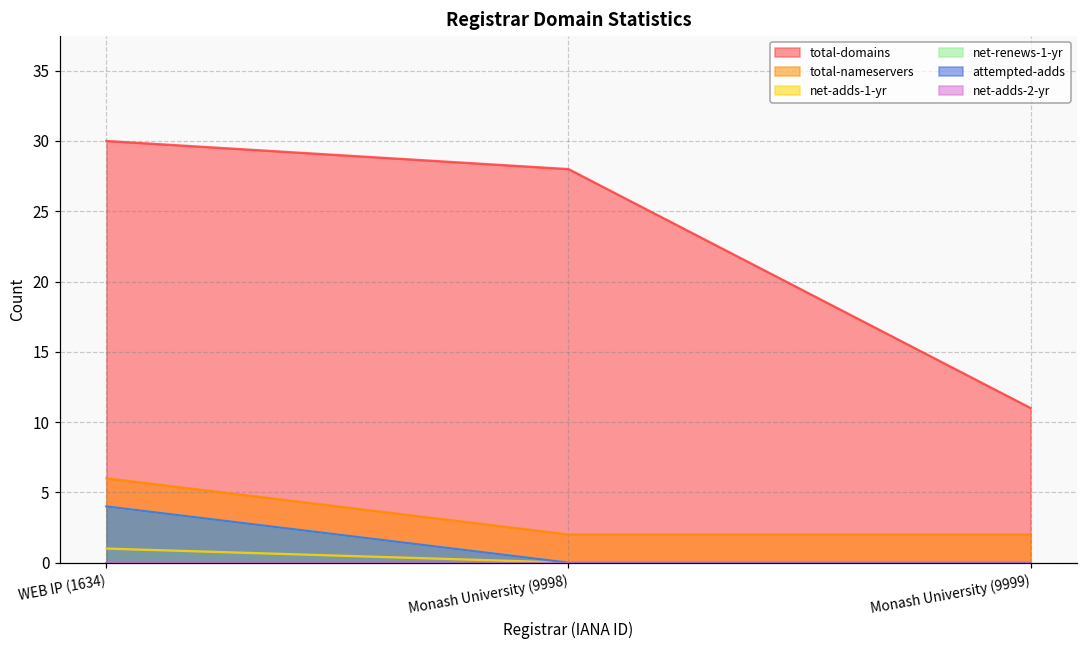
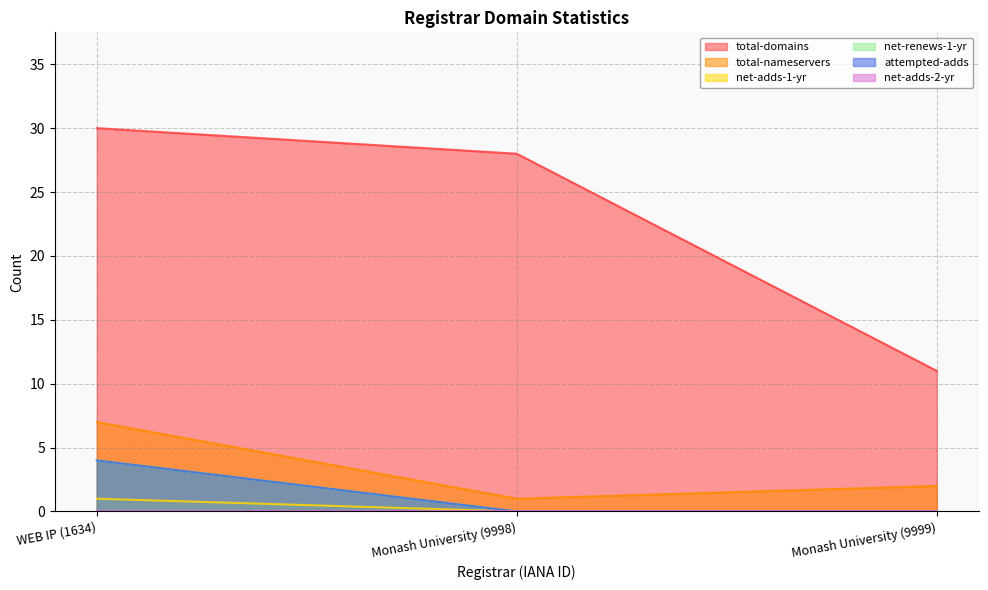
total-nameservers, WEB IP (1634): 6 -> 7
total-nameservers, Monash University (9998): 2 -> 1
